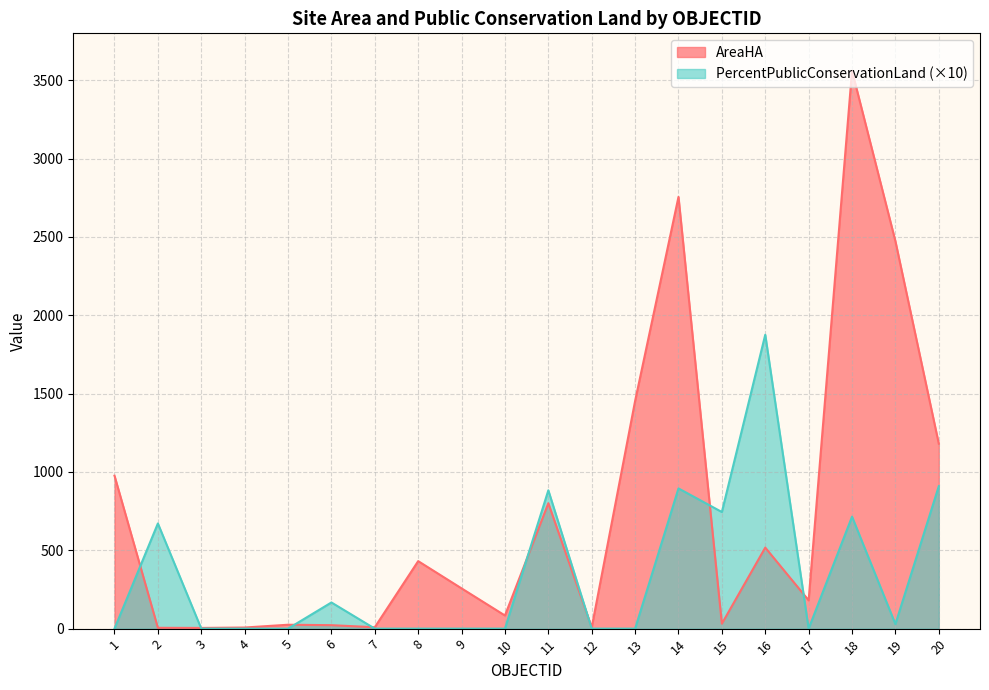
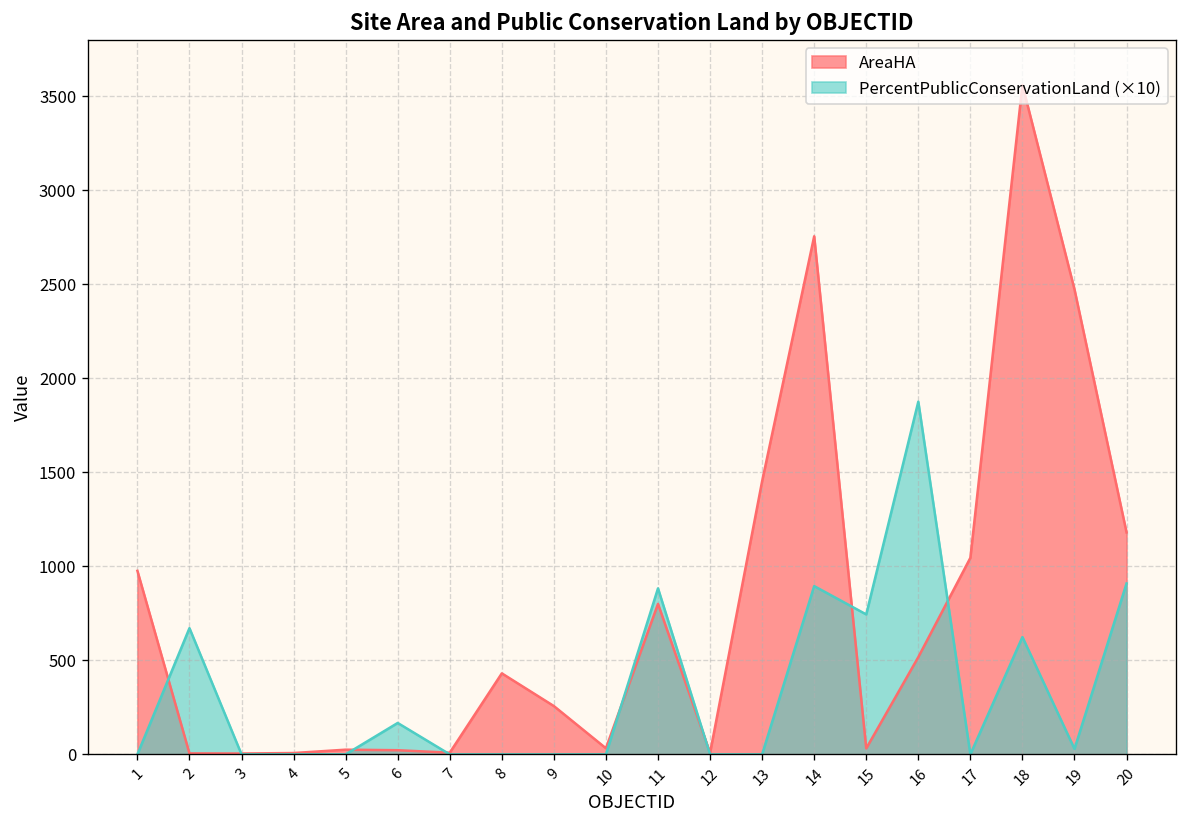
AreaHA, 10: 80 -> 30
AreaHA, 17: 180 -> 1050
PercentPublicConservationLand (×10), 18: 710 -> 620
